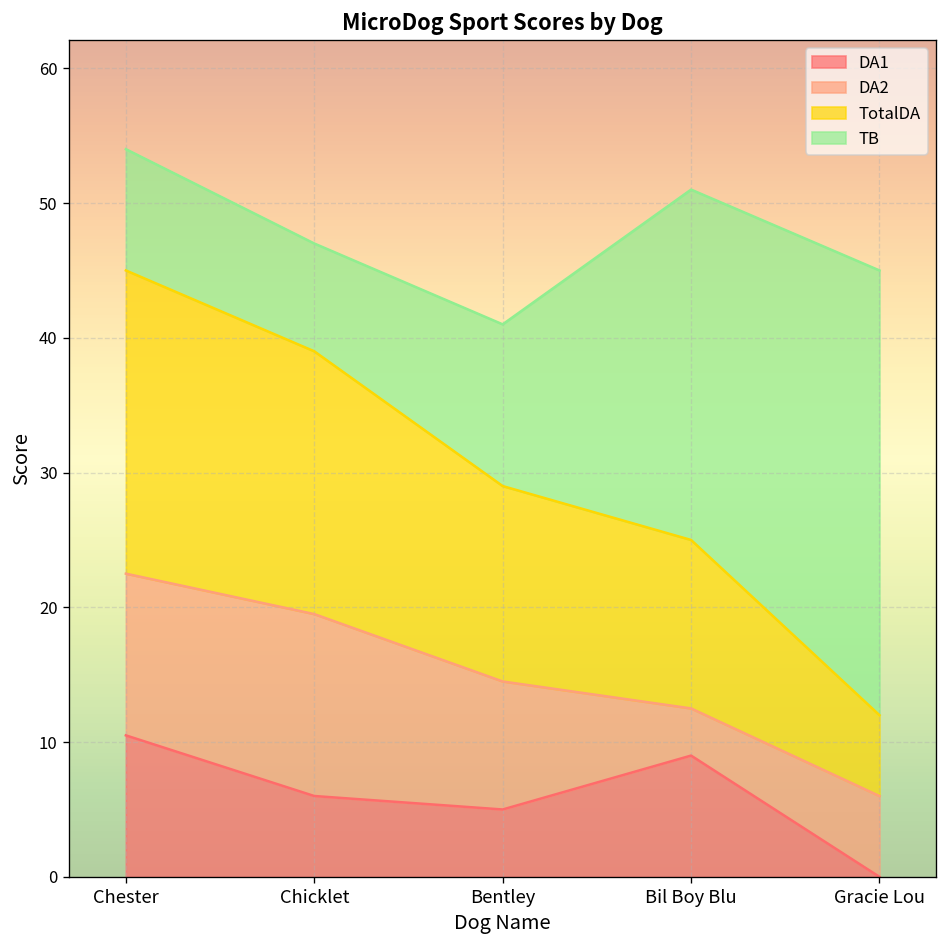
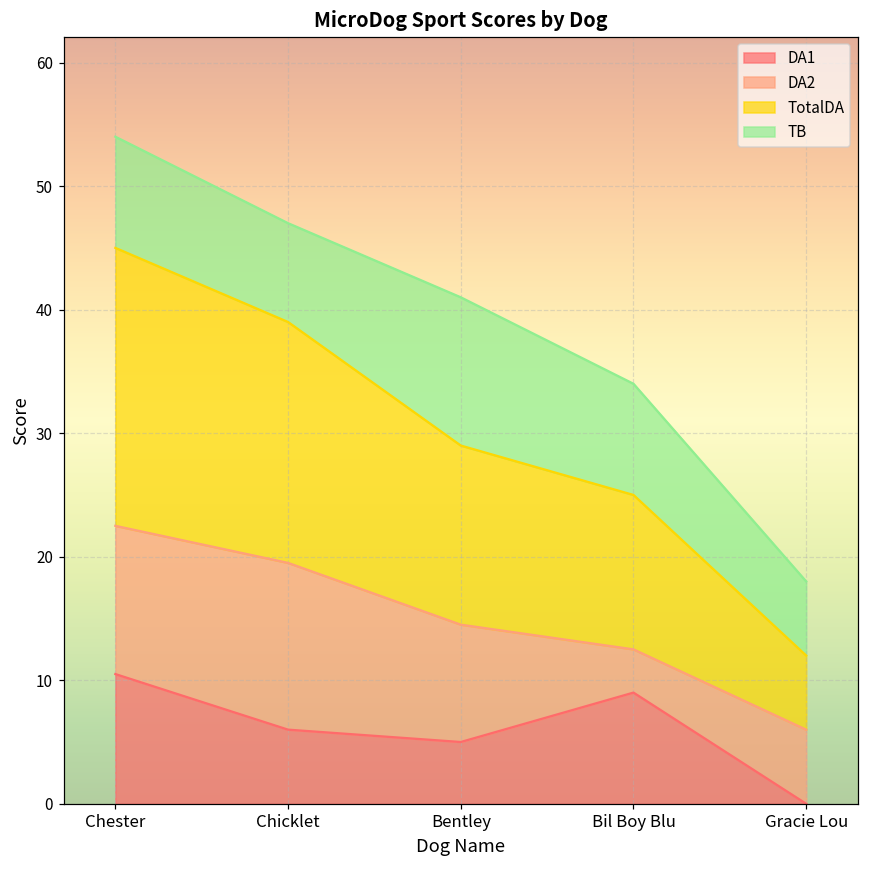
TB, Bil Boy Blu: 26 -> 9
TB, Gracie Lou: 33 -> 6
